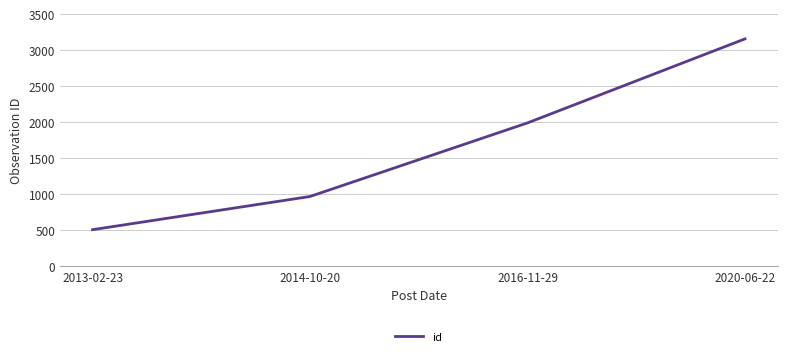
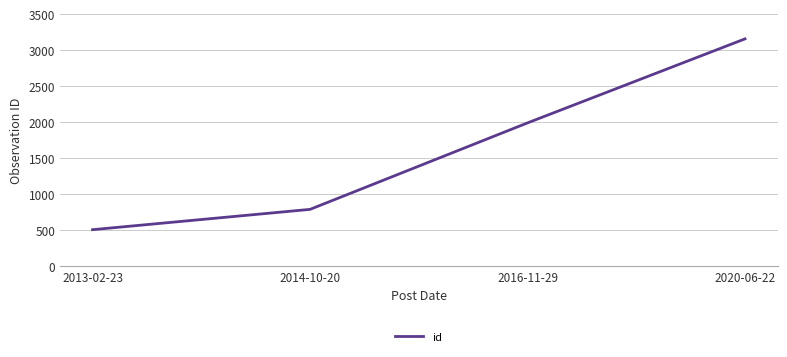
2014-10-20: 1000 -> 800
